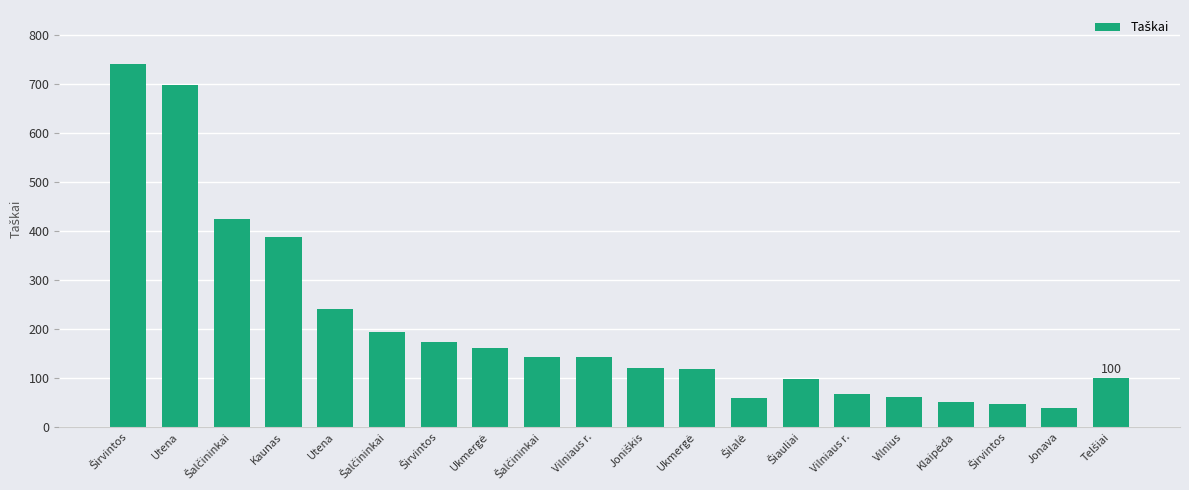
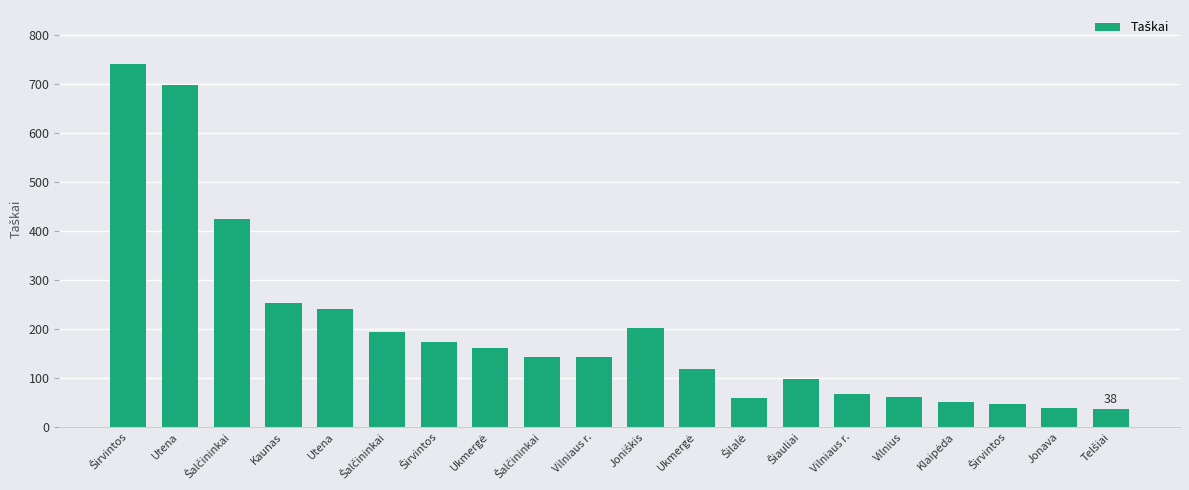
Kaunas: 390 -> 250
Joniškis: 120 -> 200
Telšiai: 100 -> 38
